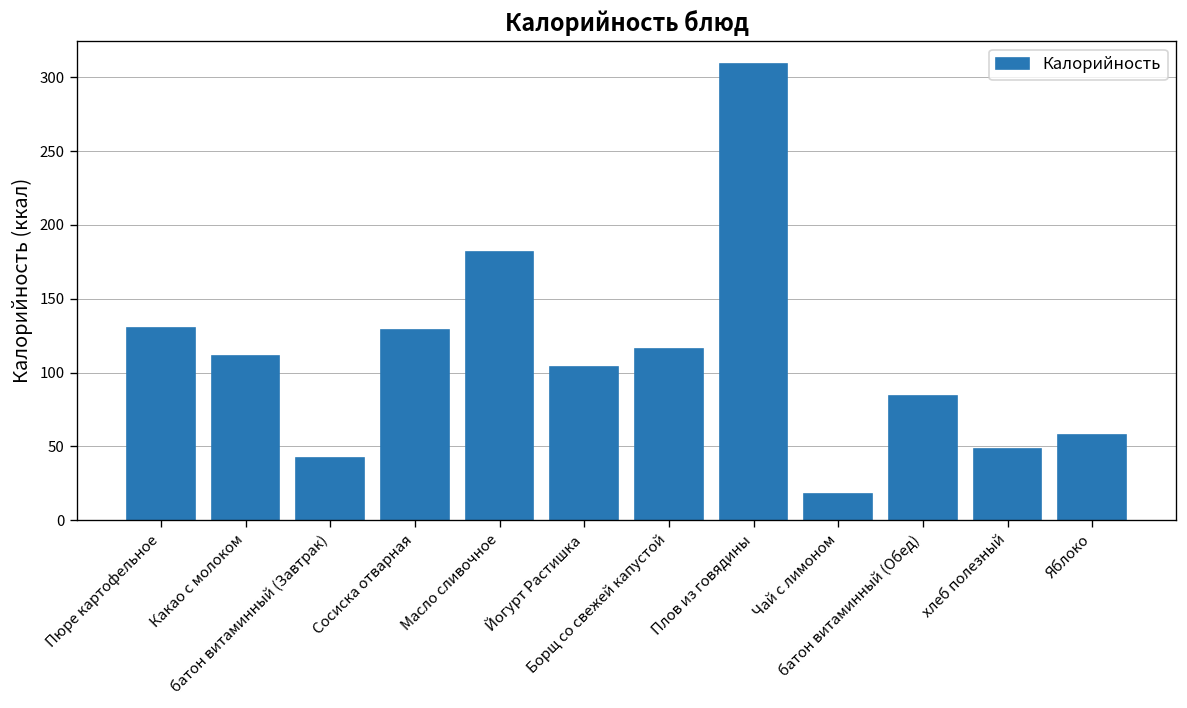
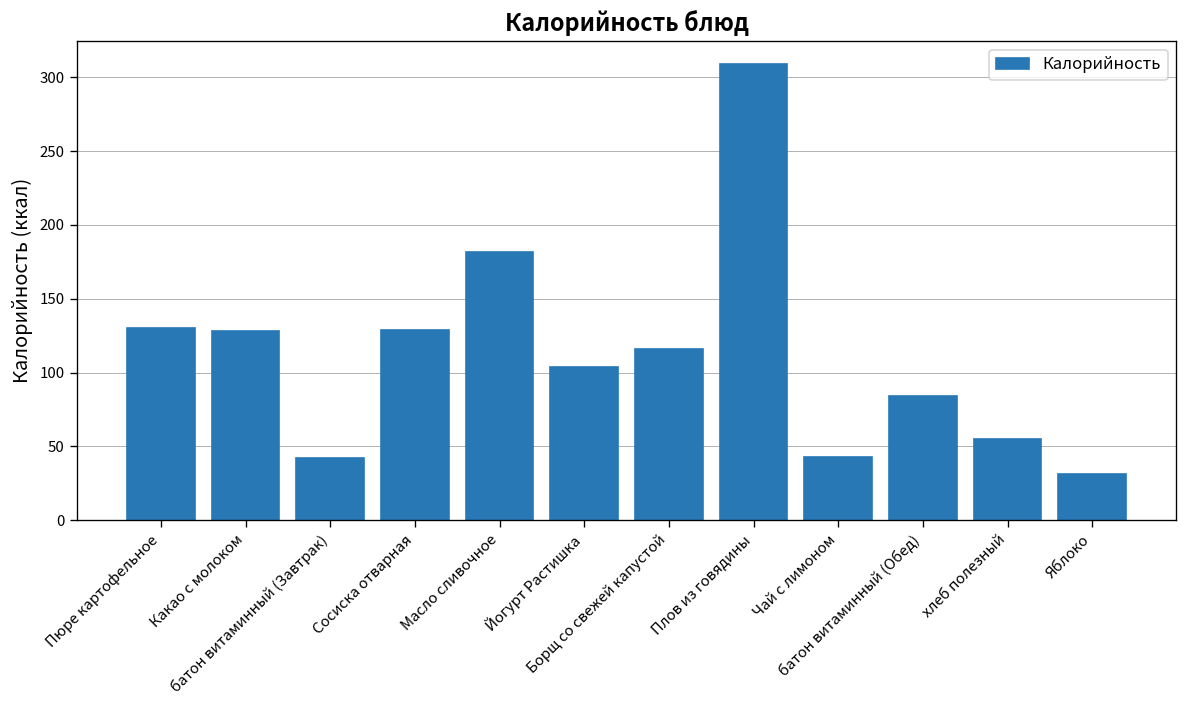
Какао с молоком: 111 -> 128
Чай с лимоном: 18 -> 43
хлеб полезный: 48 -> 55
Яблоко: 58 -> 31
